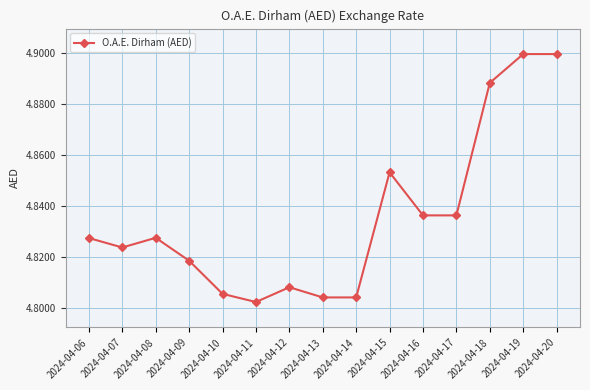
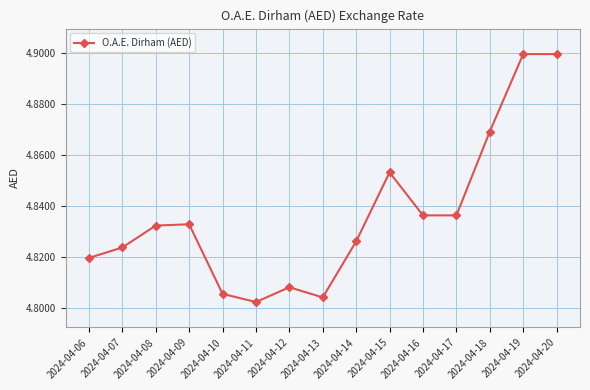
2024-04-06: 4.827 -> 4.820
2024-04-08: 4.827 -> 4.832
2024-04-09: 4.818 -> 4.833
2024-04-14: 4.804 -> 4.826
2024-04-18: 4.888 -> 4.869
